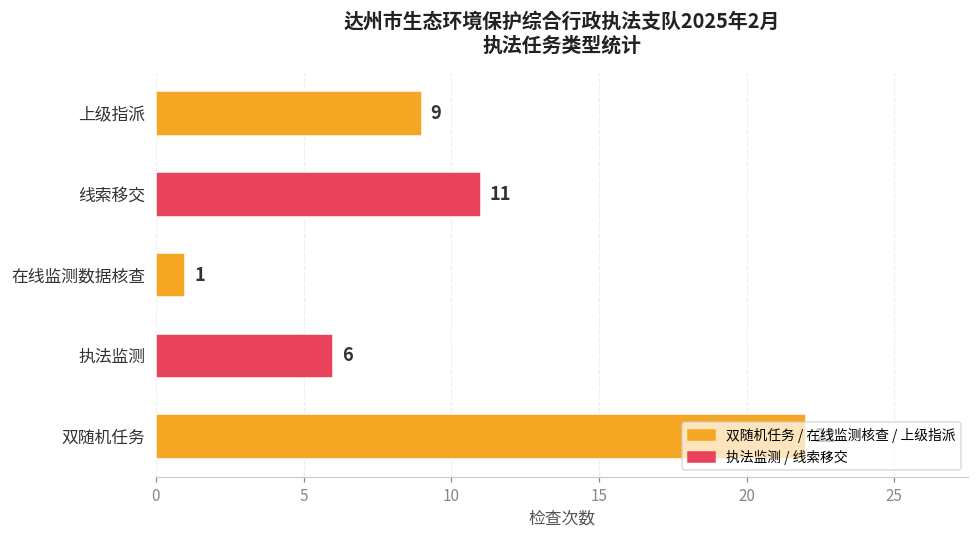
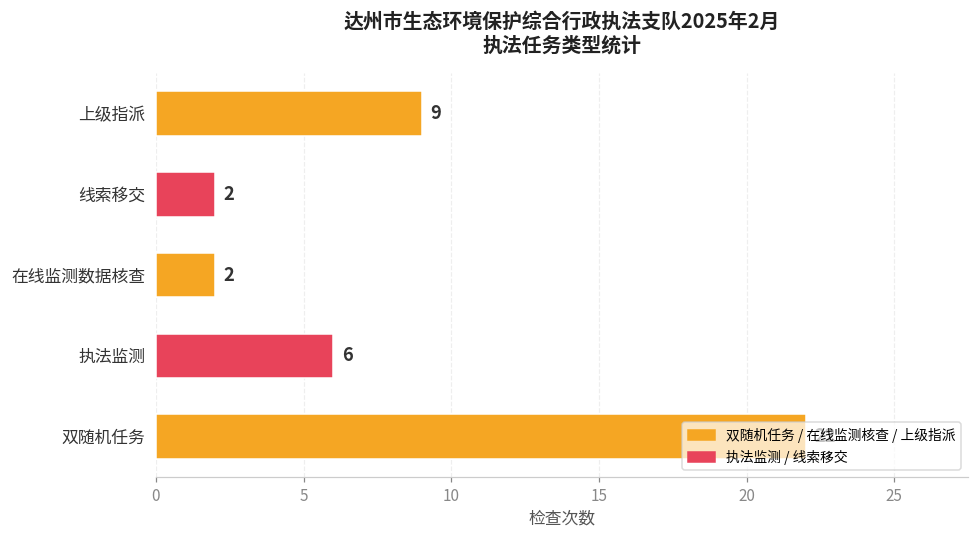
线索移交: 11 -> 2
在线监测数据核查: 1 -> 2
